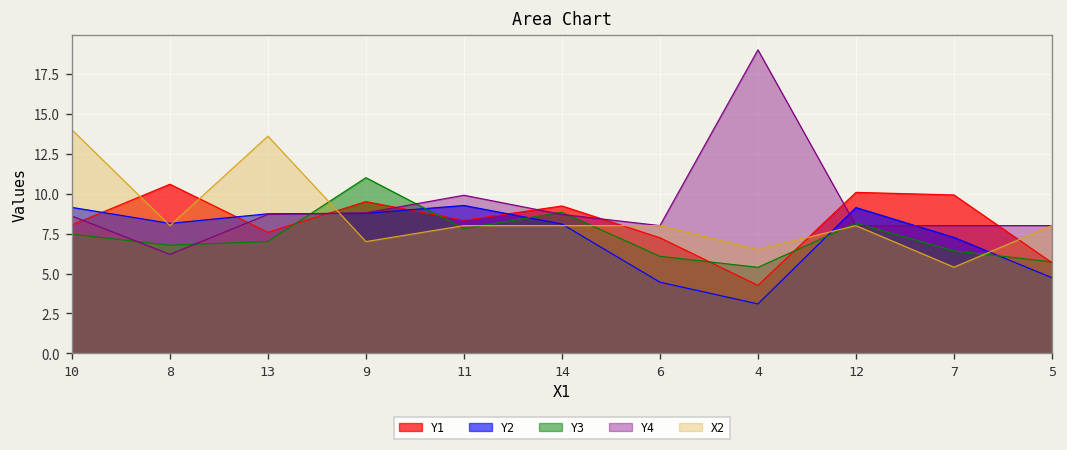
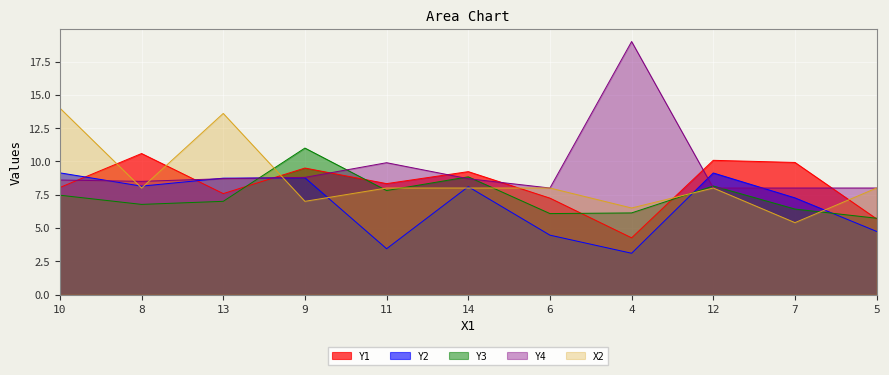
Y4, 8: 6.2 -> 8.5
Y2, 11: 9.3 -> 3.4
Y3, 4: 5.4 -> 6.1
